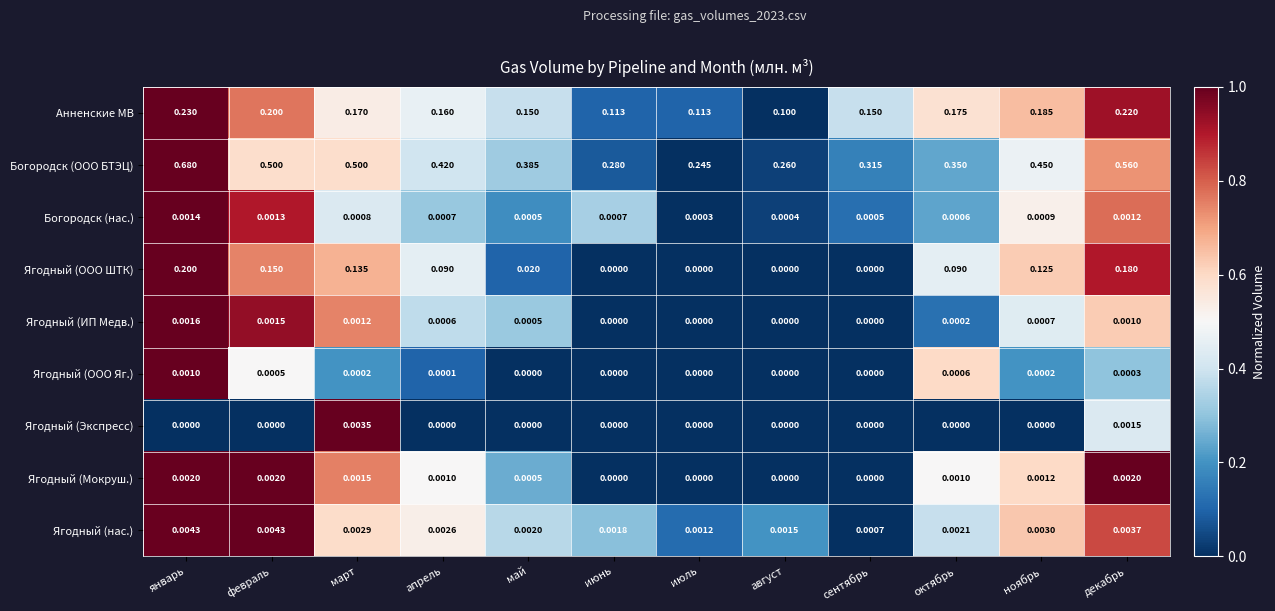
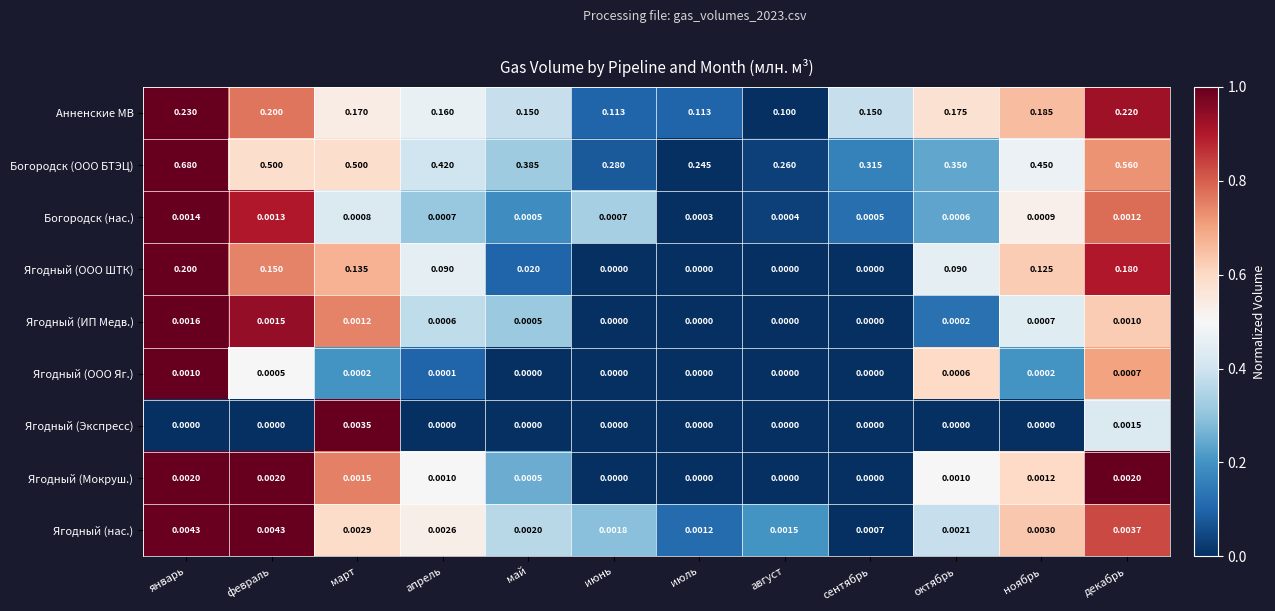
Ягодный (ООО Яг.), декабрь: 0.0003 -> 0.0007
